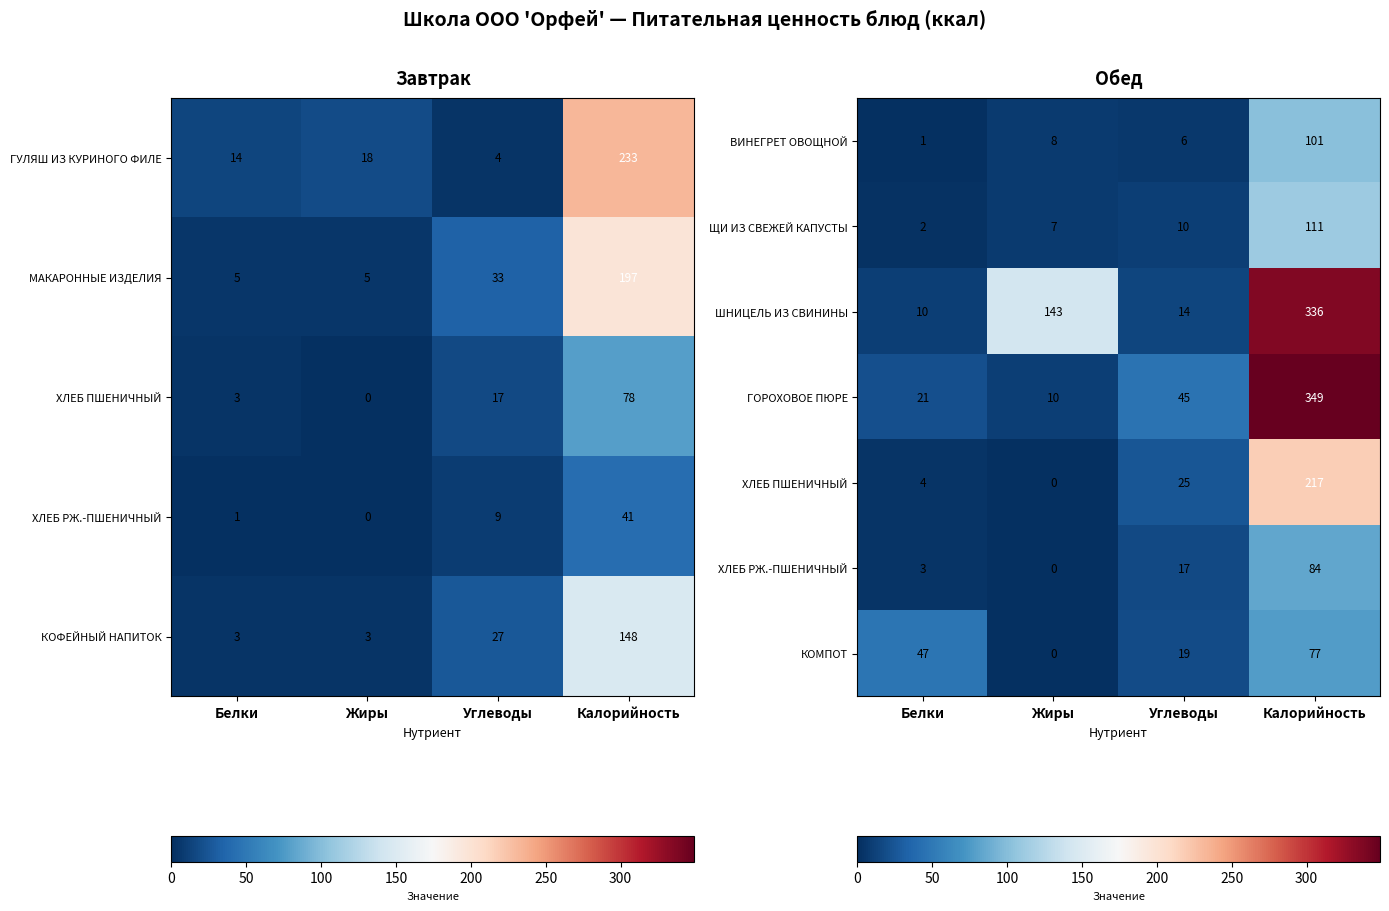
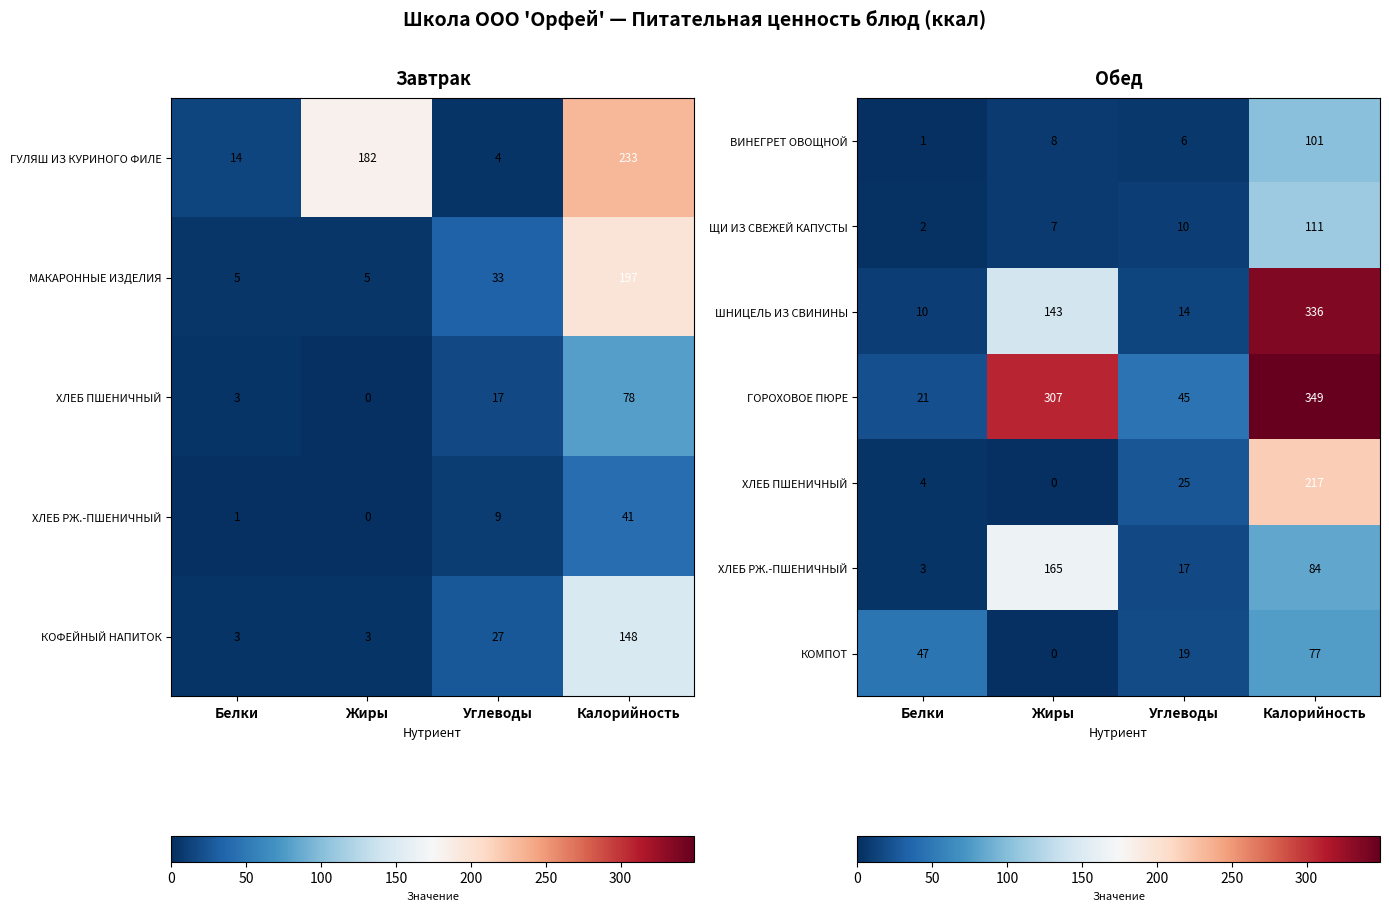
Завтрак, ГУЛЯШ ИЗ КУРИНОГО ФИЛЕ, Жиры: 18 -> 182
Обед, ГОРОХОВОЕ ПЮРЕ, Жиры: 10 -> 307
Обед, ХЛЕБ РЖ.-ПШЕНИЧНЫЙ, Жиры: 0 -> 165
